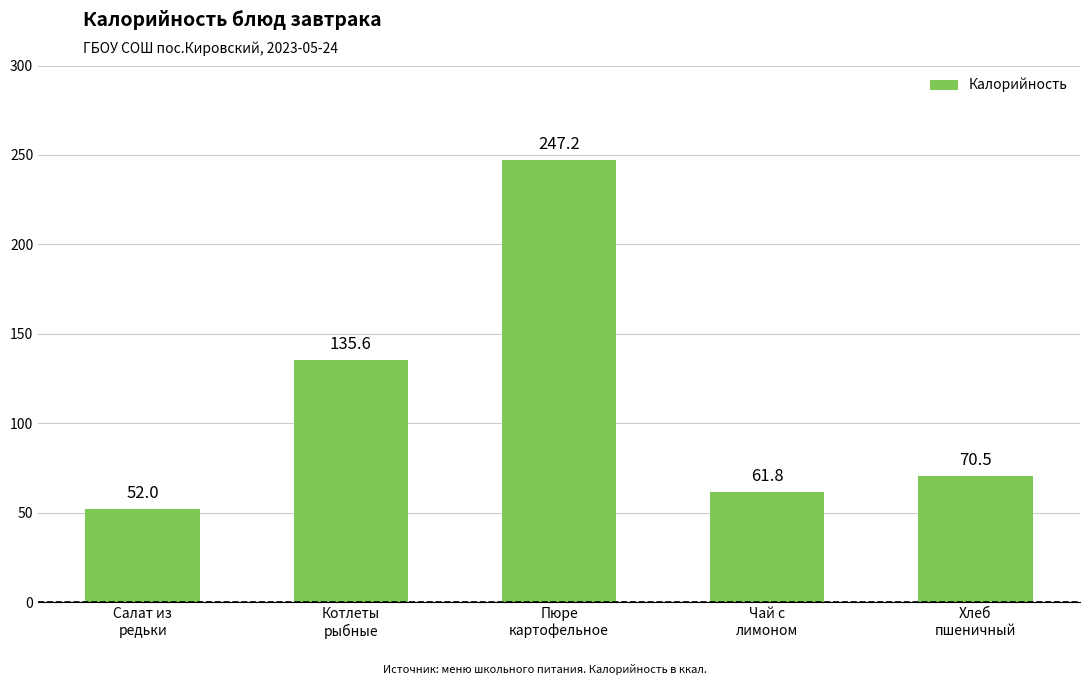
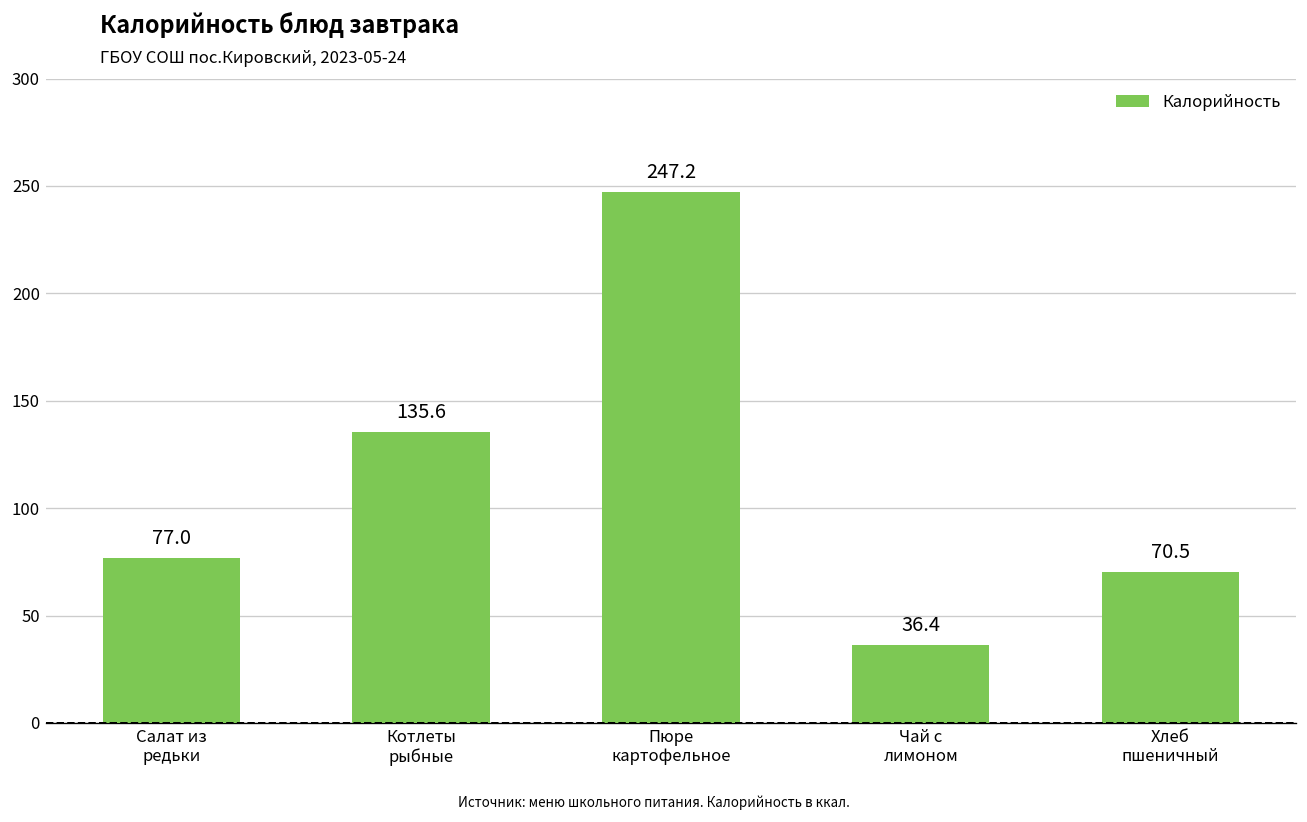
Салат из редьки: 52.0 -> 77.0
Чай с лимоном: 61.8 -> 36.4
